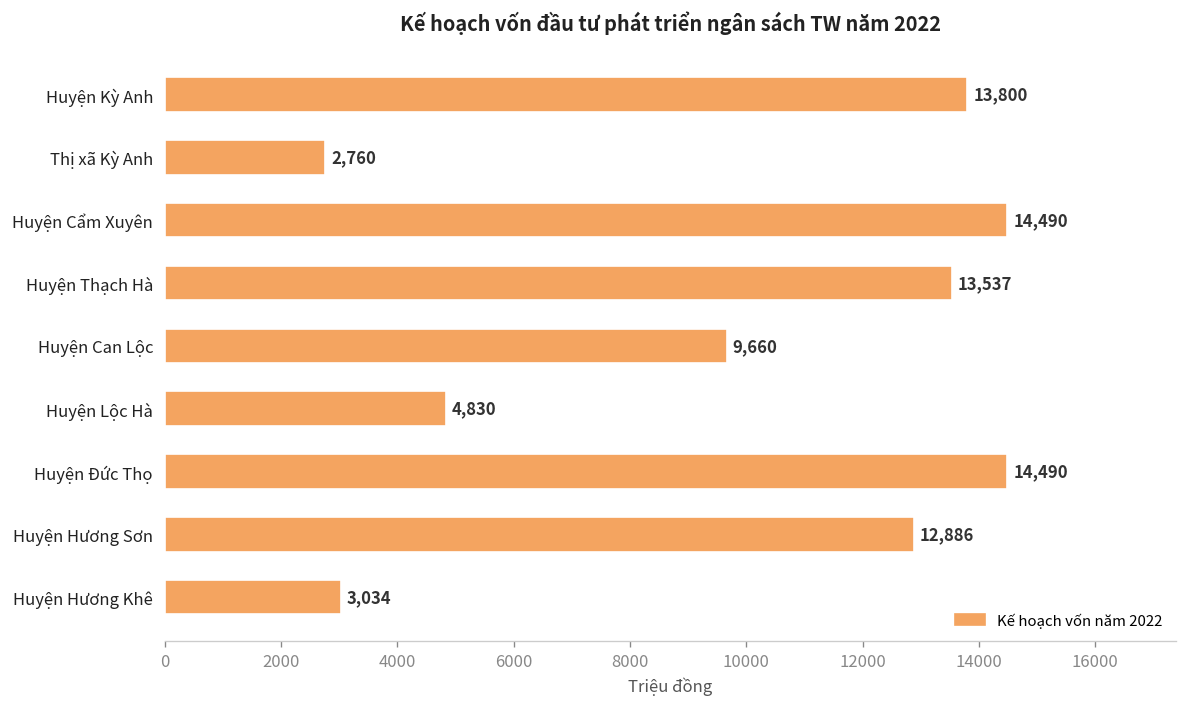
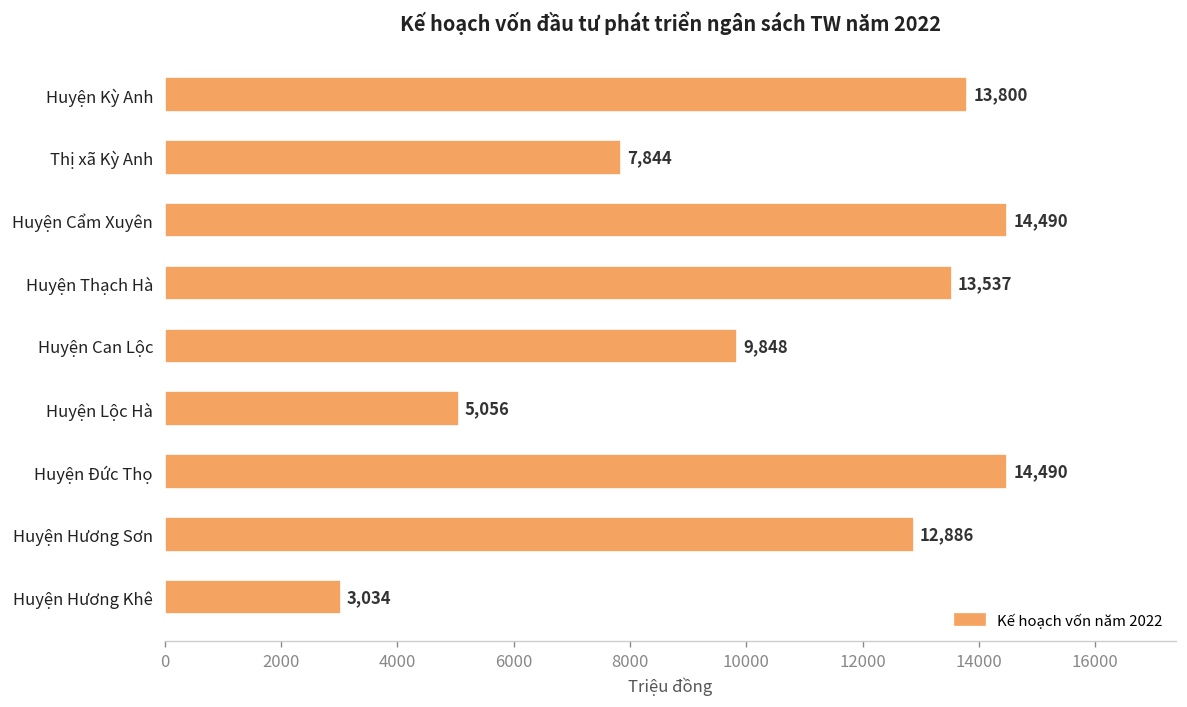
Thị xã Kỳ Anh: 2,760 -> 7,844
Huyện Can Lộc: 9,660 -> 9,848
Huyện Lộc Hà: 4,830 -> 5,056
